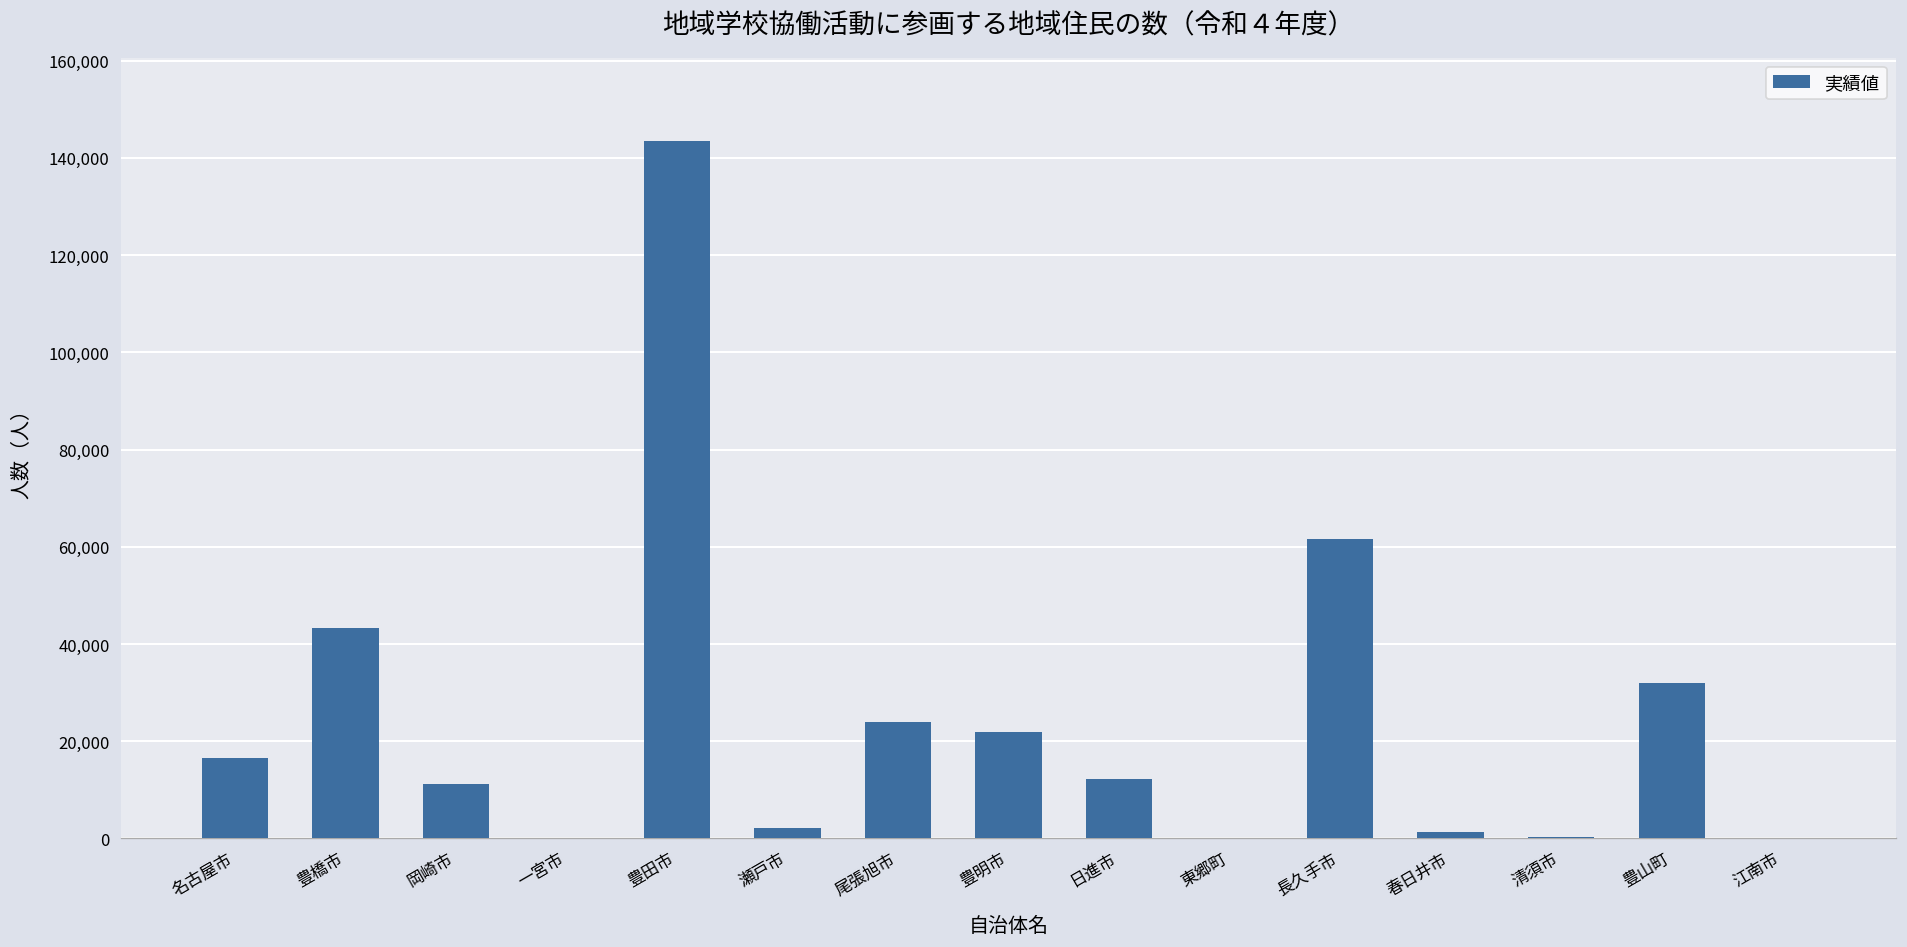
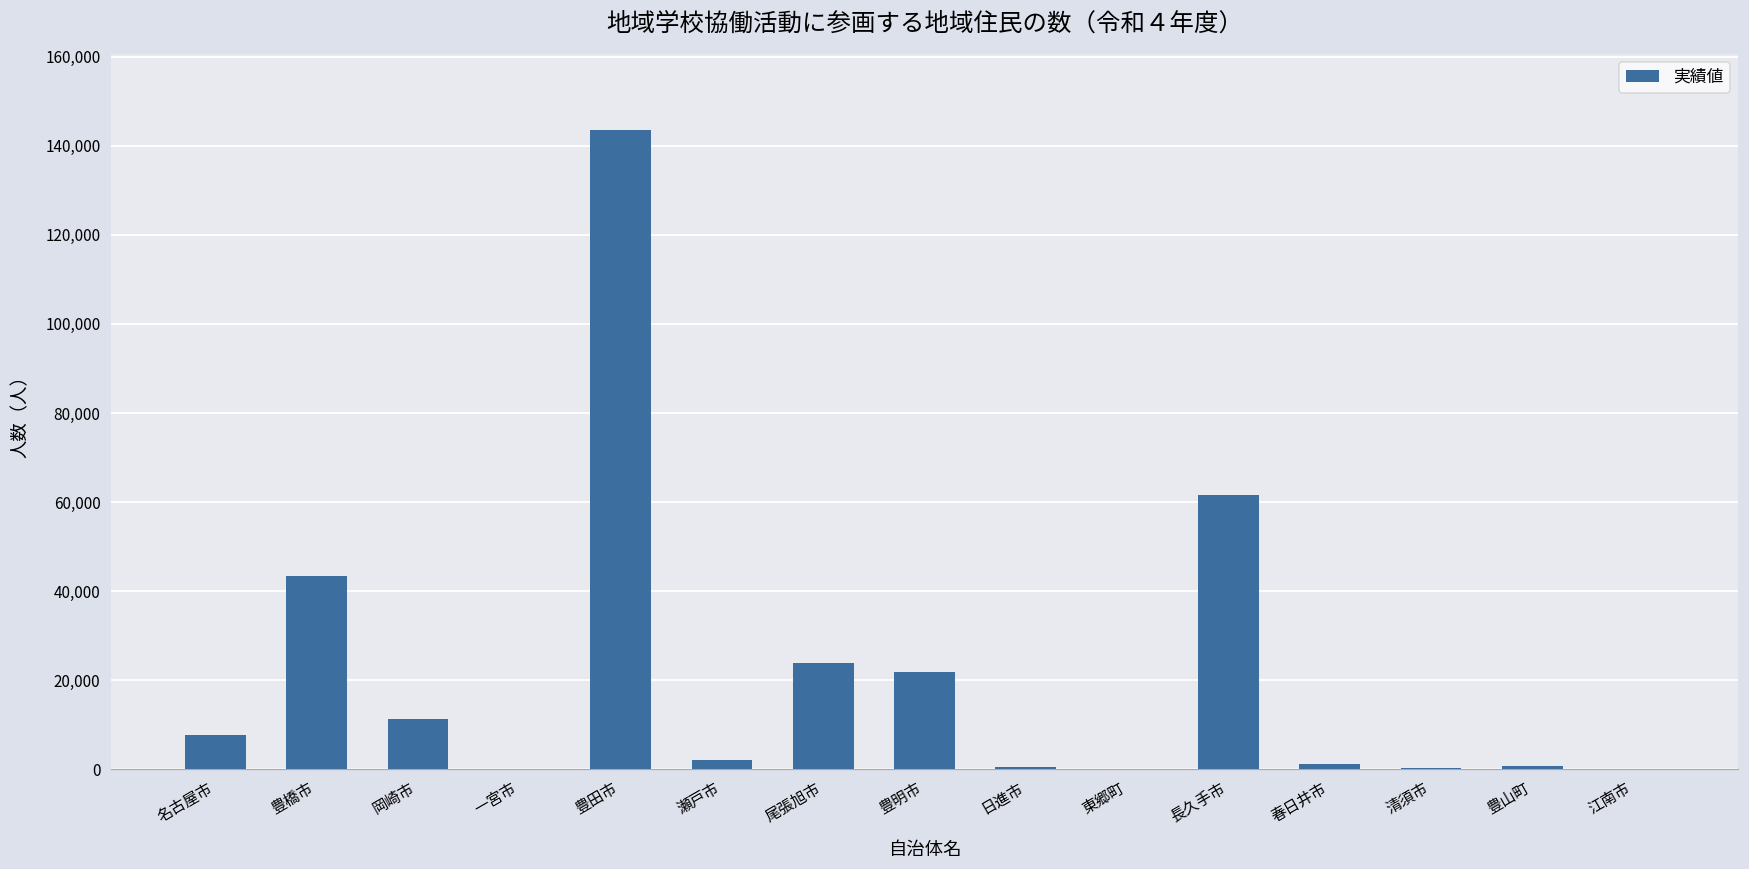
名古屋市: 17,000 -> 8,000
日進市: 12,000 -> 1,000
豊山町: 32,000 -> 1,000
